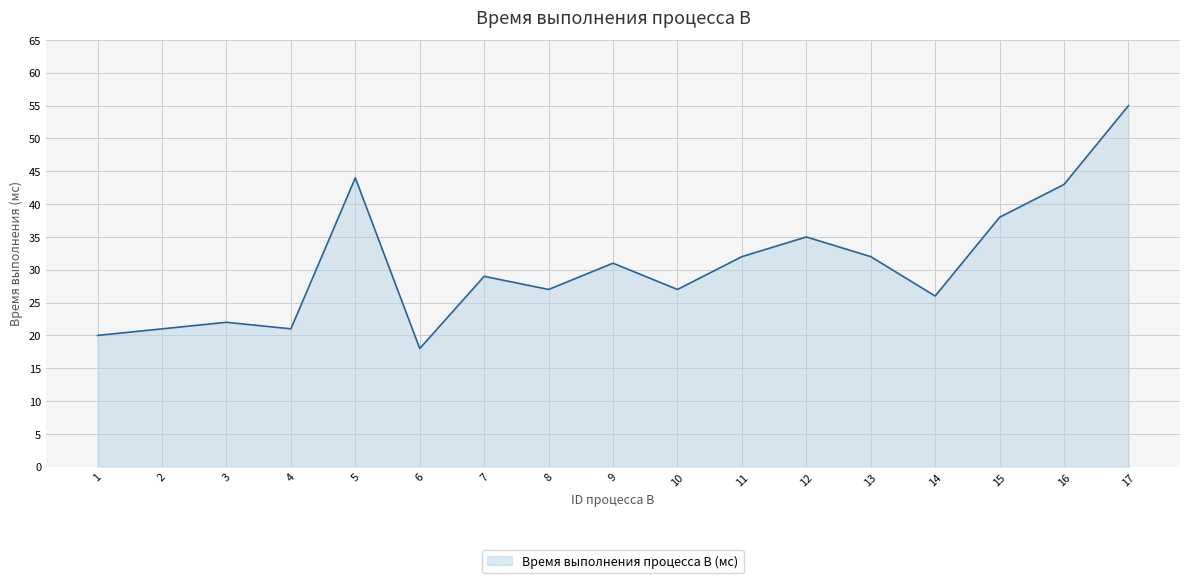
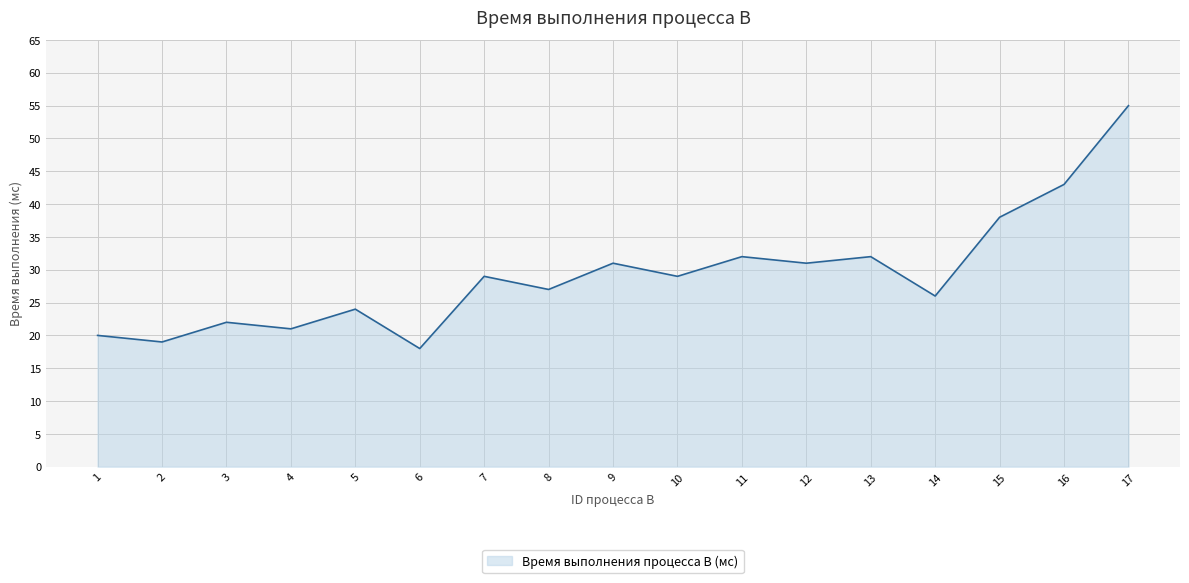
2: 21 -> 19
5: 44 -> 24
10: 27 -> 29
12: 35 -> 31
